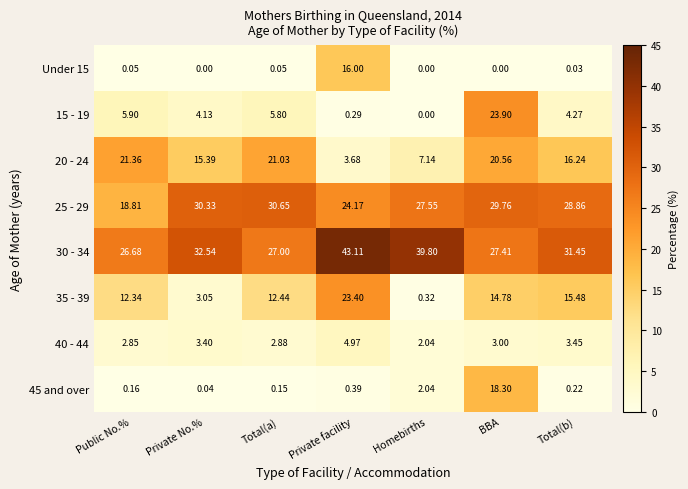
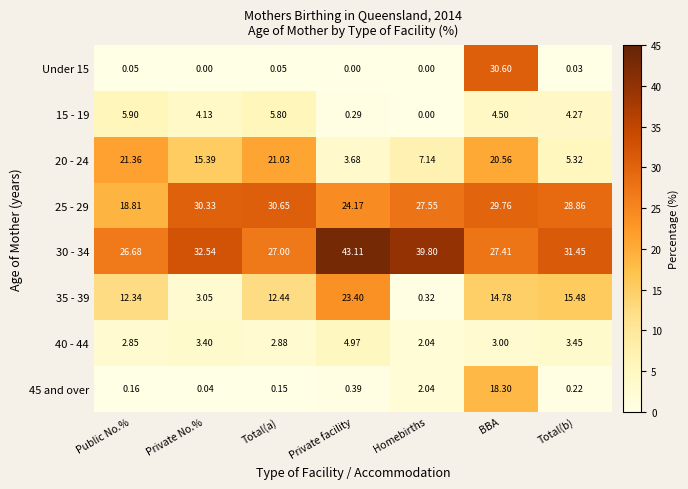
Under 15, Private facility: 16.00 -> 0.00
Under 15, BBA: 0.00 -> 30.60
15 - 19, BBA: 23.90 -> 4.50
20 - 24, Total(b): 16.24 -> 5.32
